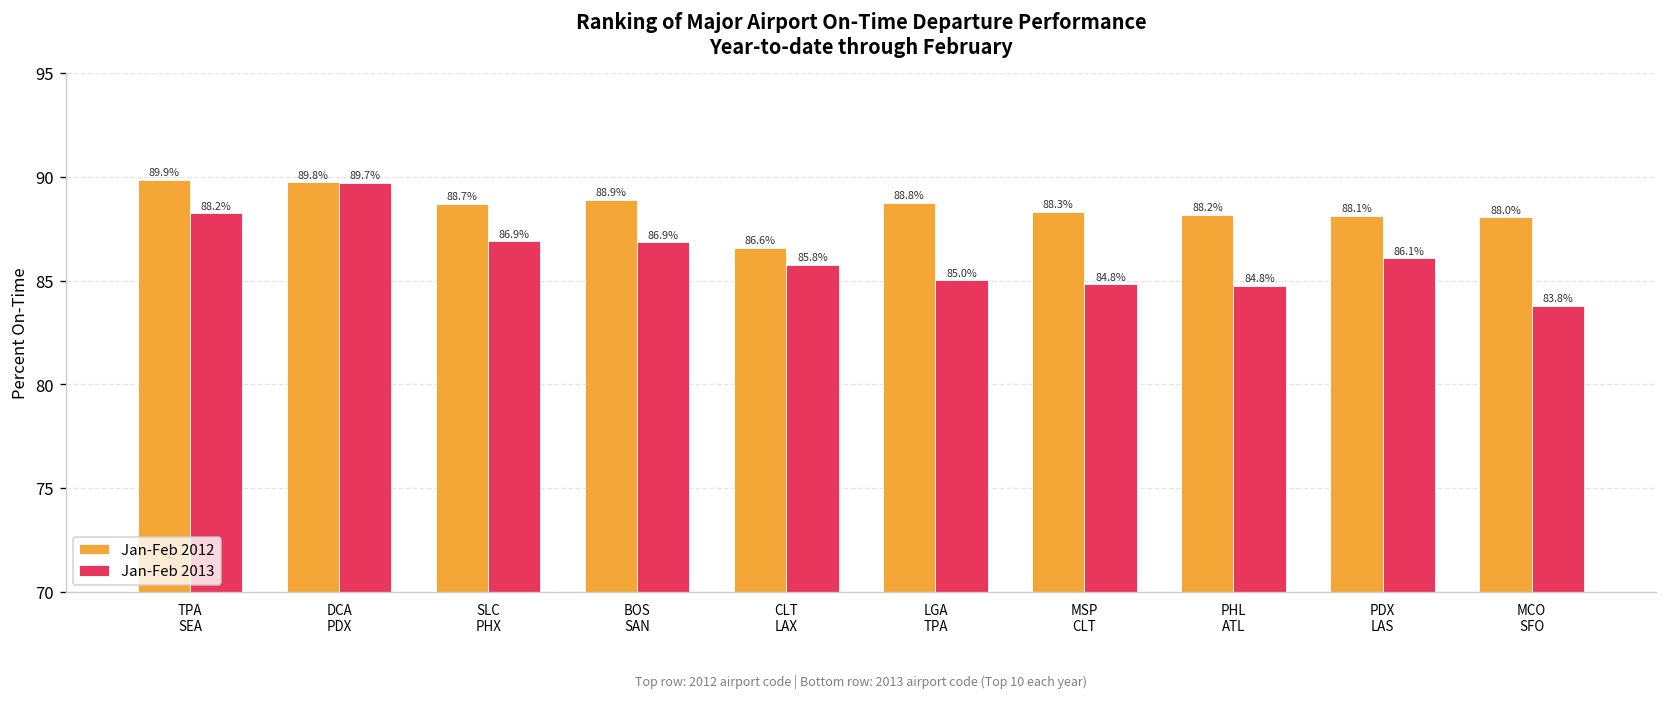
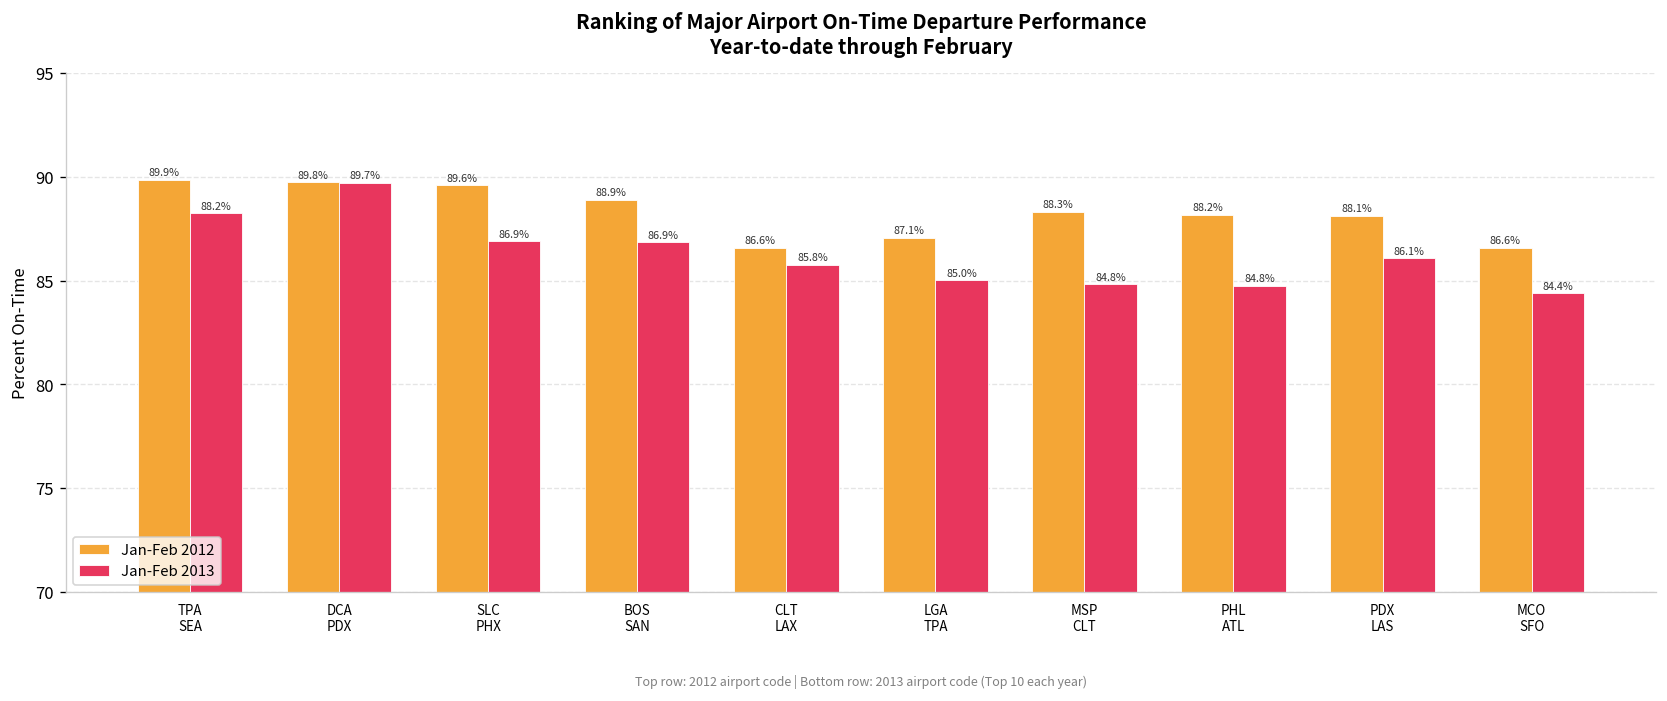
Jan-Feb 2012, SLC PHX: 88.7% -> 89.6%
Jan-Feb 2012, LGA TPA: 88.8% -> 87.1%
Jan-Feb 2012, MCO SFO: 88.0% -> 86.6%
Jan-Feb 2013, MCO SFO: 83.8% -> 84.4%
